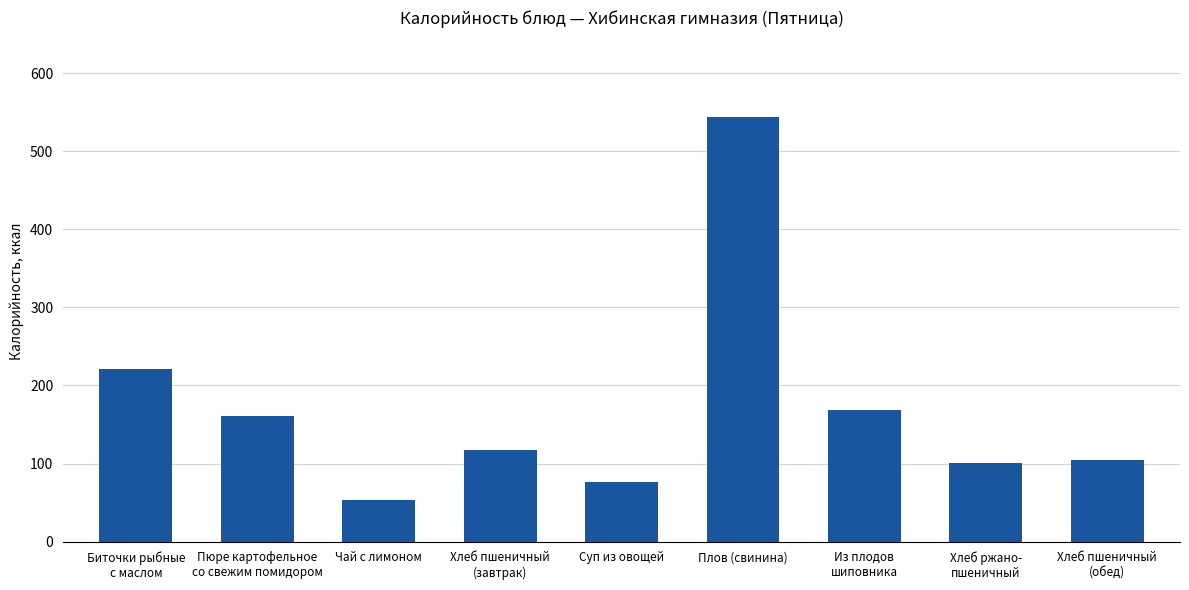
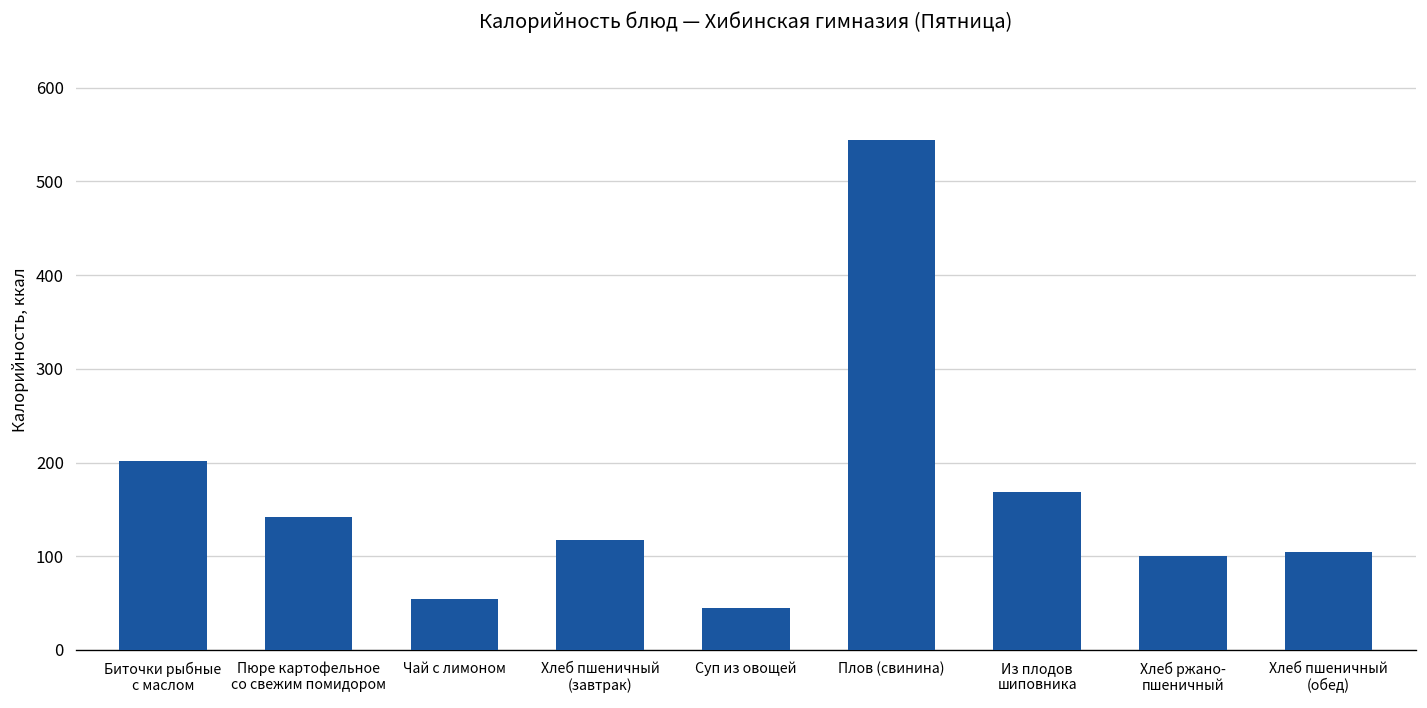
Биточки рыбные с маслом: 220 -> 200
Пюре картофельное со свежим помидором: 160 -> 140
Суп из овощей: 80 -> 40
